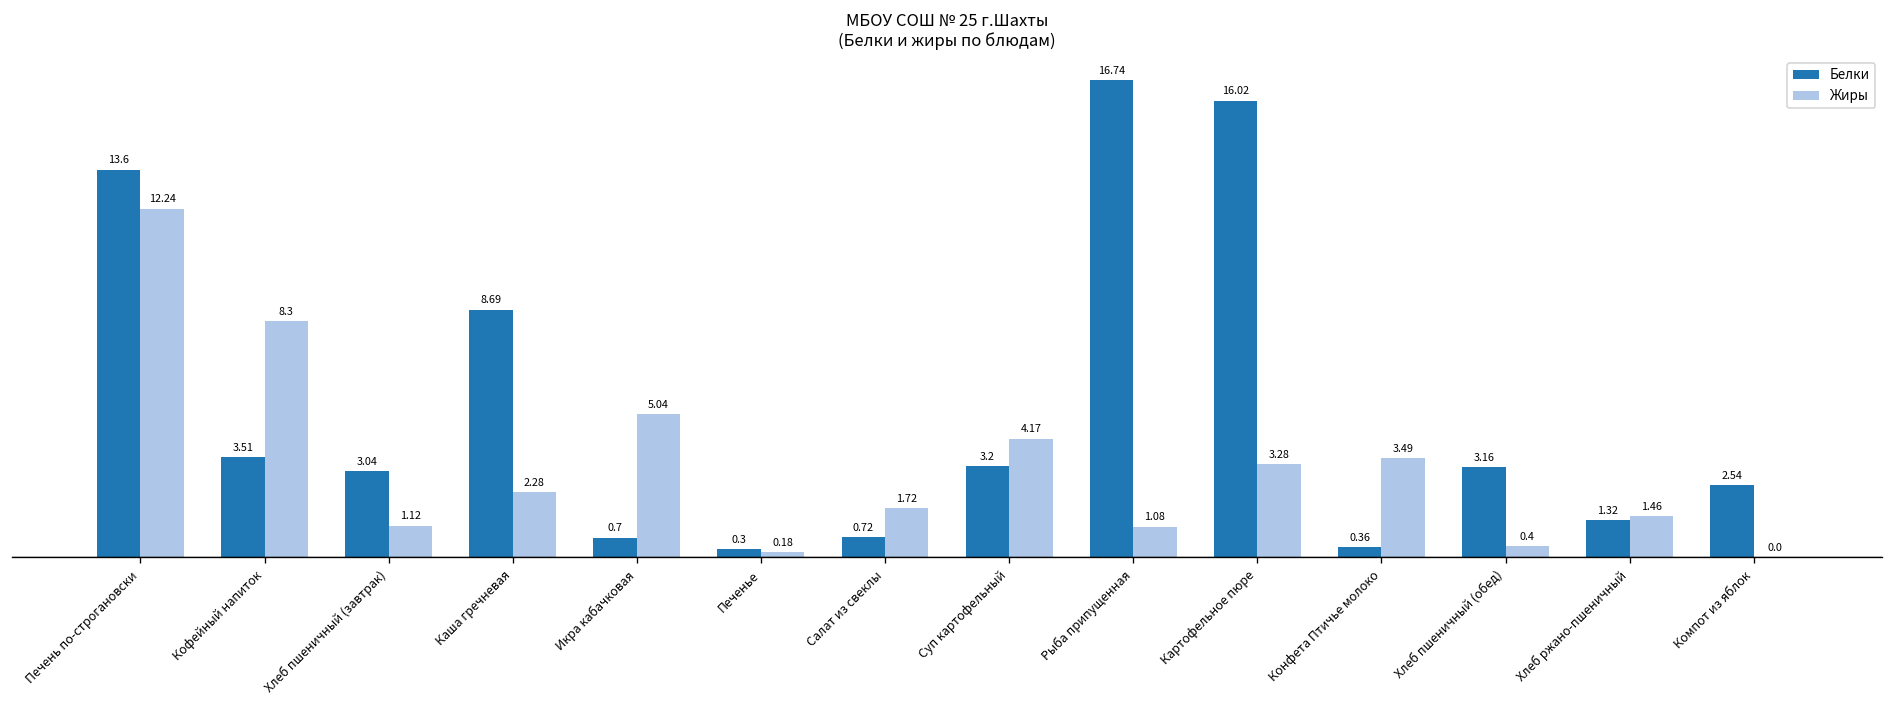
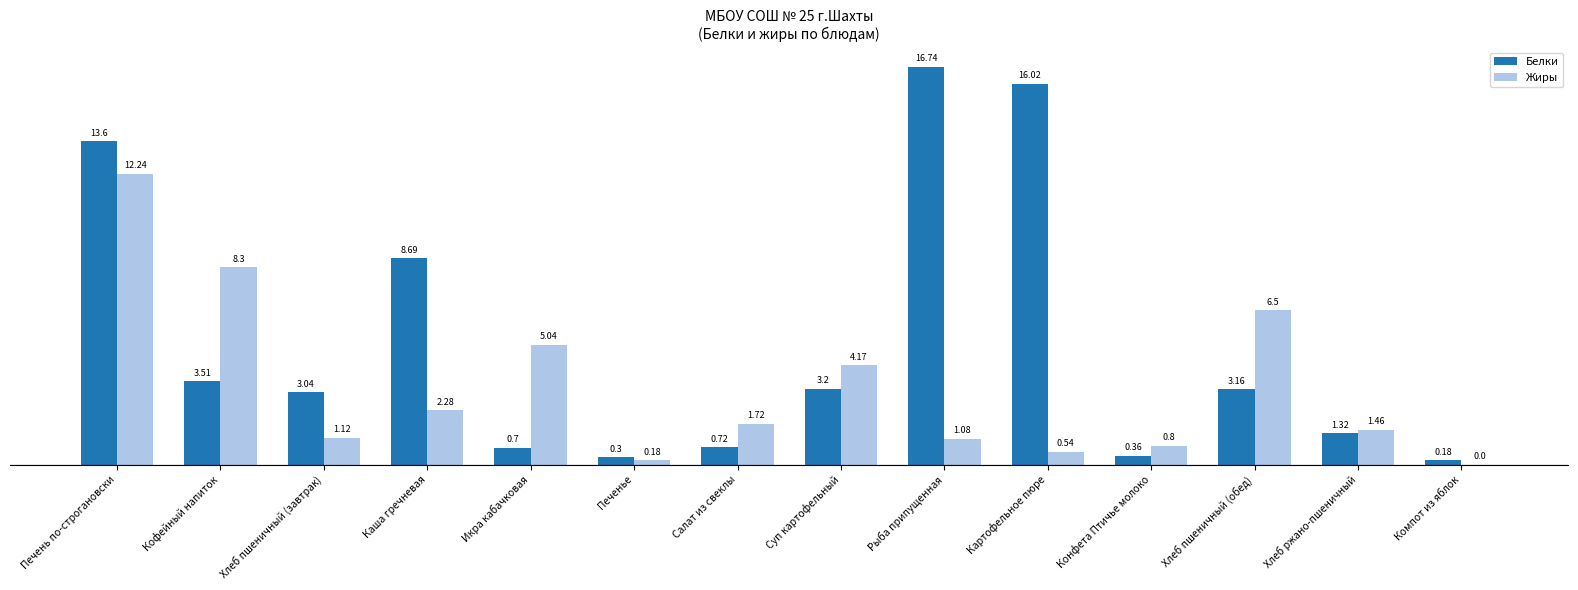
Жиры, Картофельное пюре: 3.28 -> 0.54
Жиры, Конфета Птичье молоко: 3.49 -> 0.8
Жиры, Хлеб пшеничный (обед): 0.4 -> 6.5
Белки, Компот из яблок: 2.54 -> 0.18
